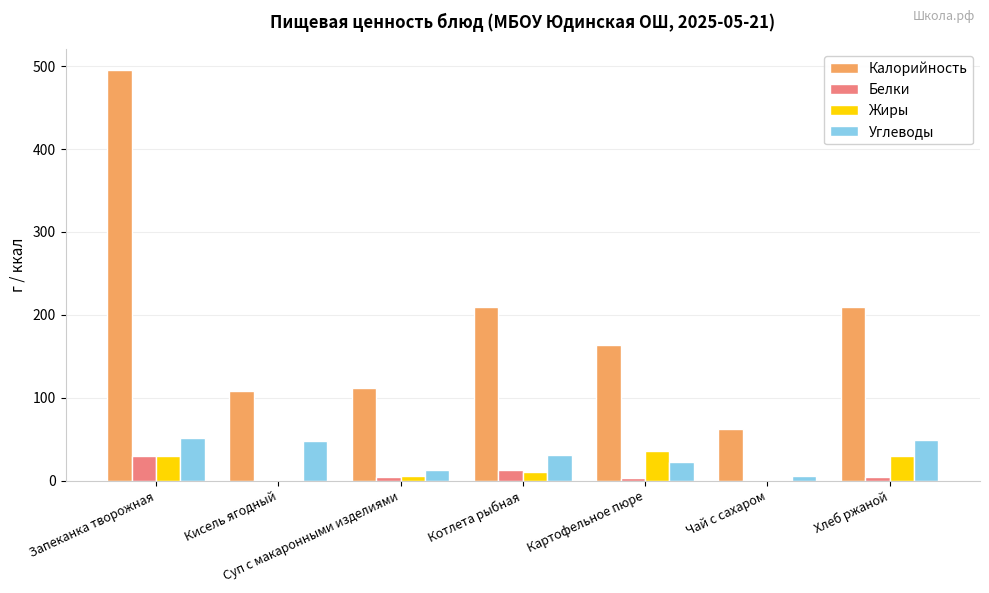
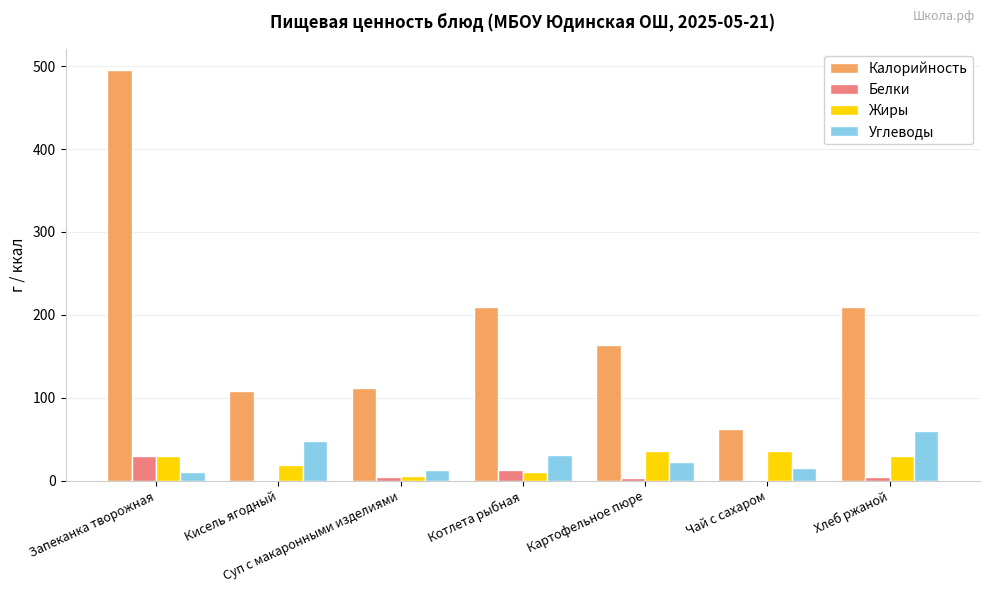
Углеводы, Запеканка творожная: 50 -> 10
Жиры, Кисель ягодный: 0 -> 20
Жиры, Чай с сахаром: 0 -> 40
Углеводы, Чай с сахаром: 10 -> 20
Углеводы, Хлеб ржаной: 50 -> 60
